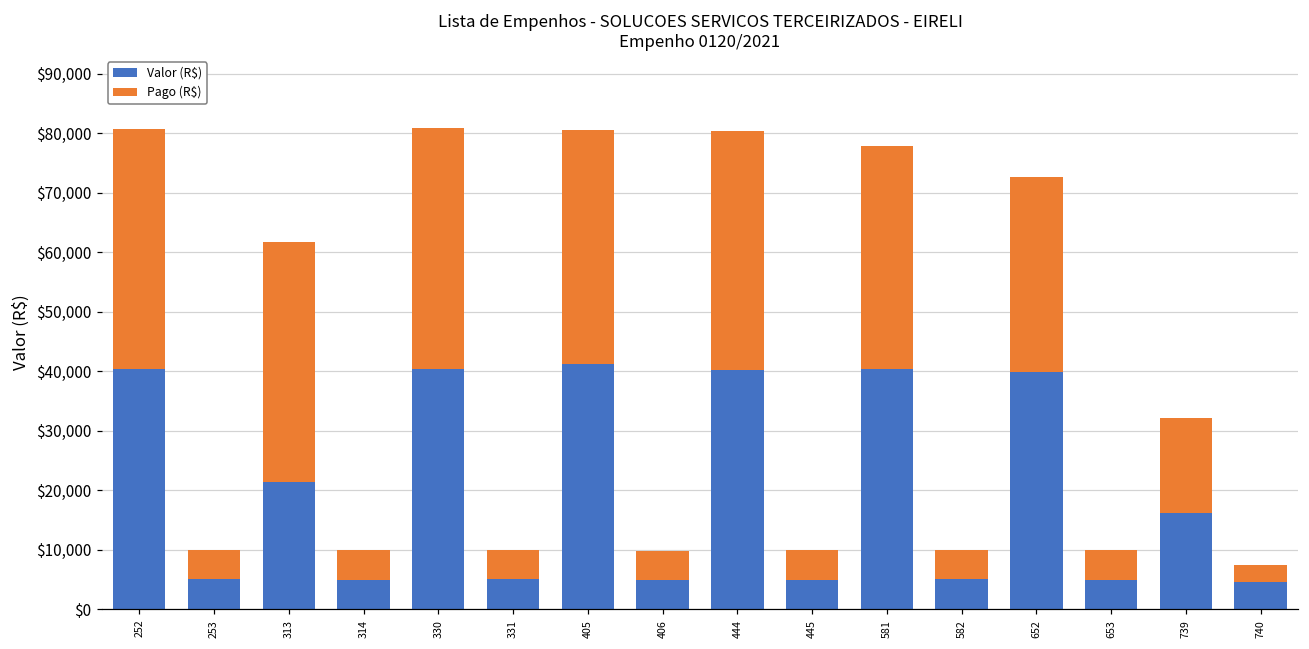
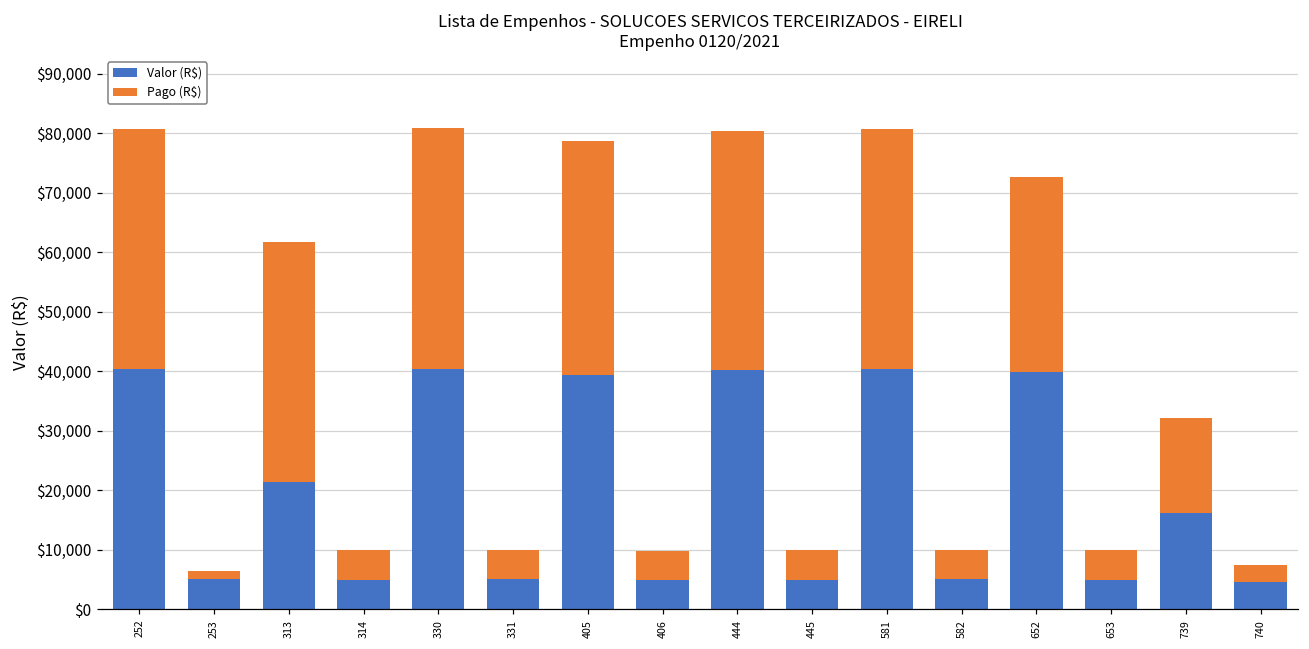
Pago (R$), 253: $5,000 -> $1,000
Valor (R$), 405: $41,000 -> $39,000
Pago (R$), 581: $37,000 -> $40,000
